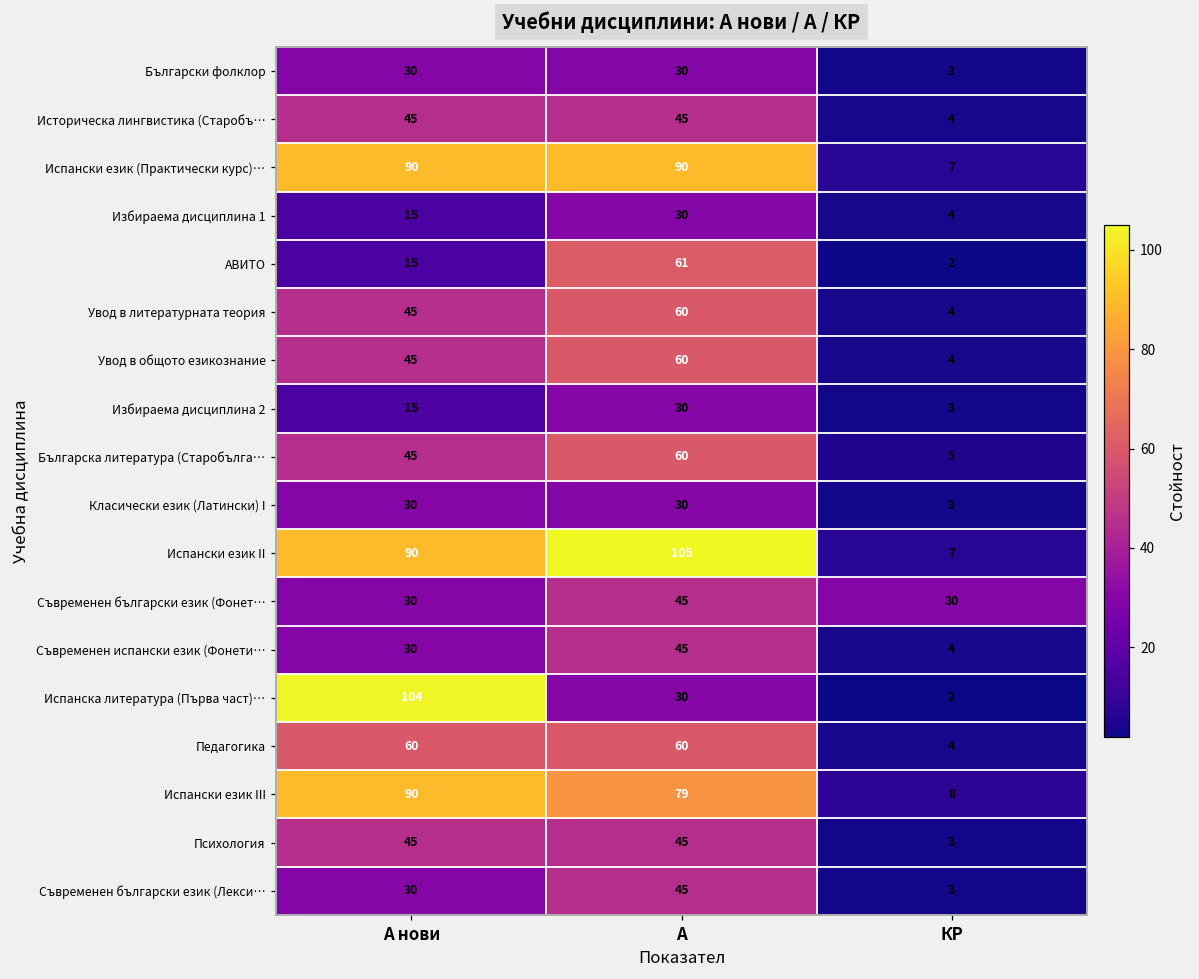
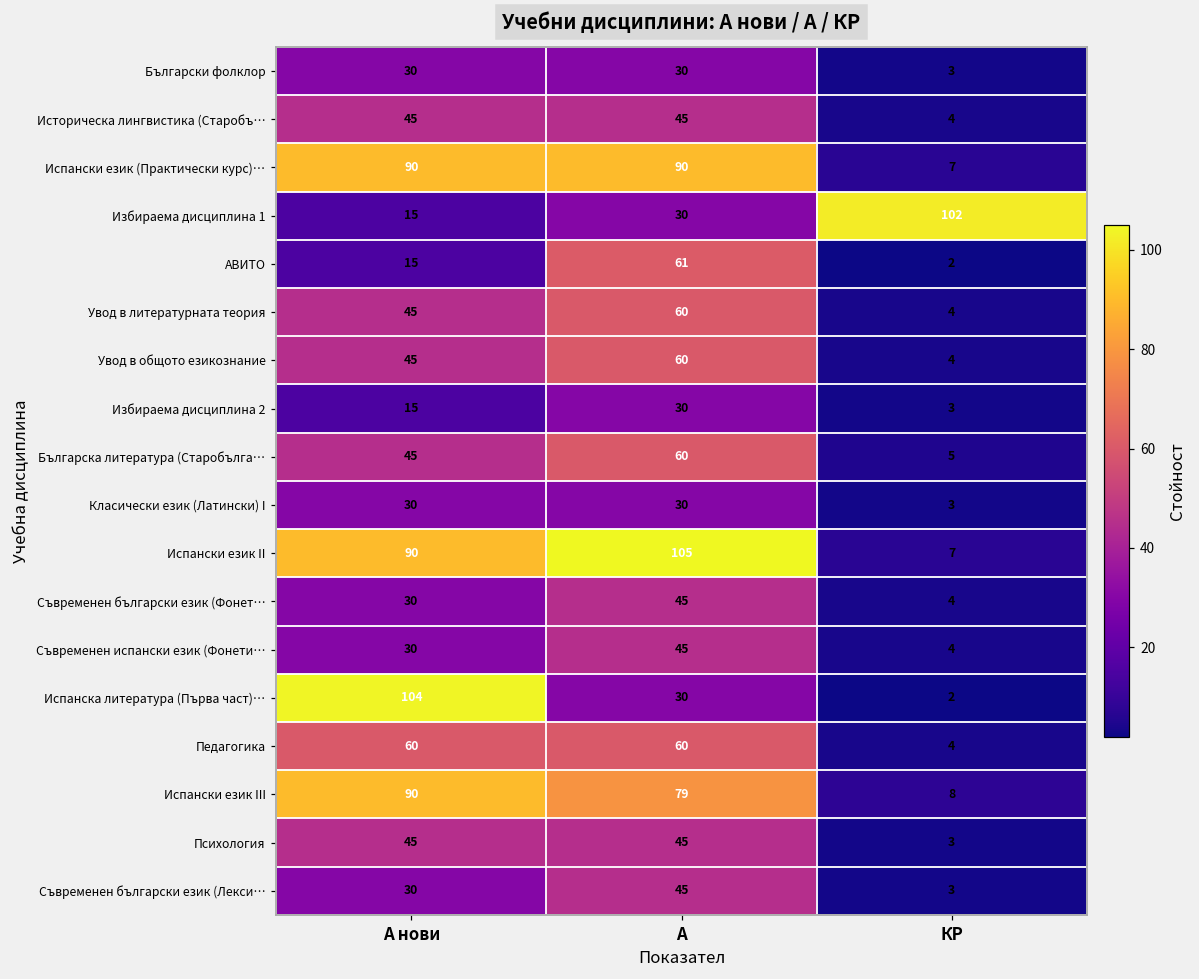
Избираема дисциплина 1, КР: 4 -> 102
Съвременен български език (Фонет…, КР: 30 -> 4
